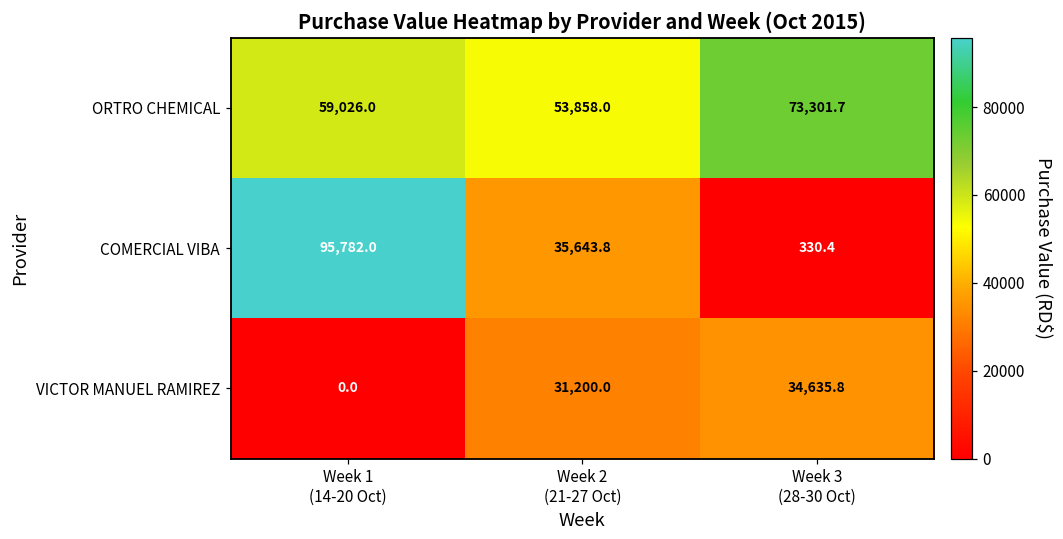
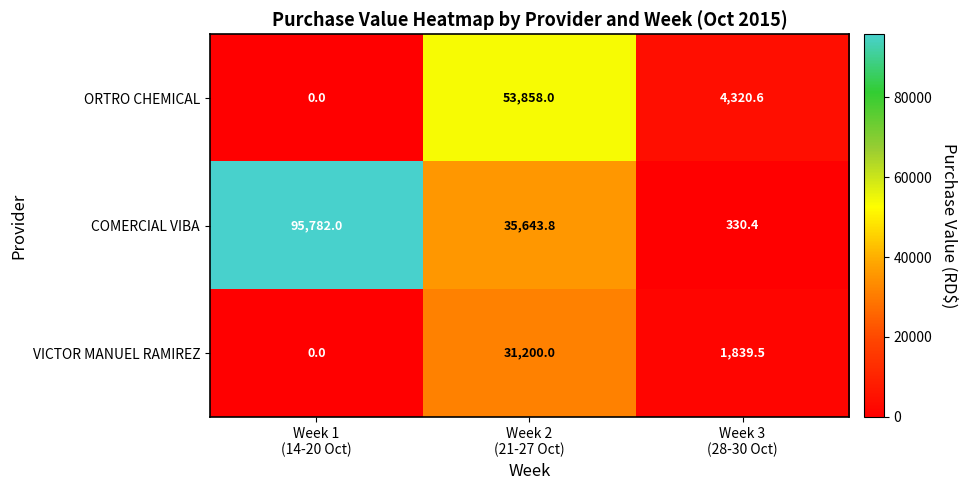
ORTRO CHEMICAL, Week 1 (14-20 Oct): 59,026.0 -> 0.0
ORTRO CHEMICAL, Week 3 (28-30 Oct): 73,301.7 -> 4,320.6
VICTOR MANUEL RAMIREZ, Week 3 (28-30 Oct): 34,635.8 -> 1,839.5
